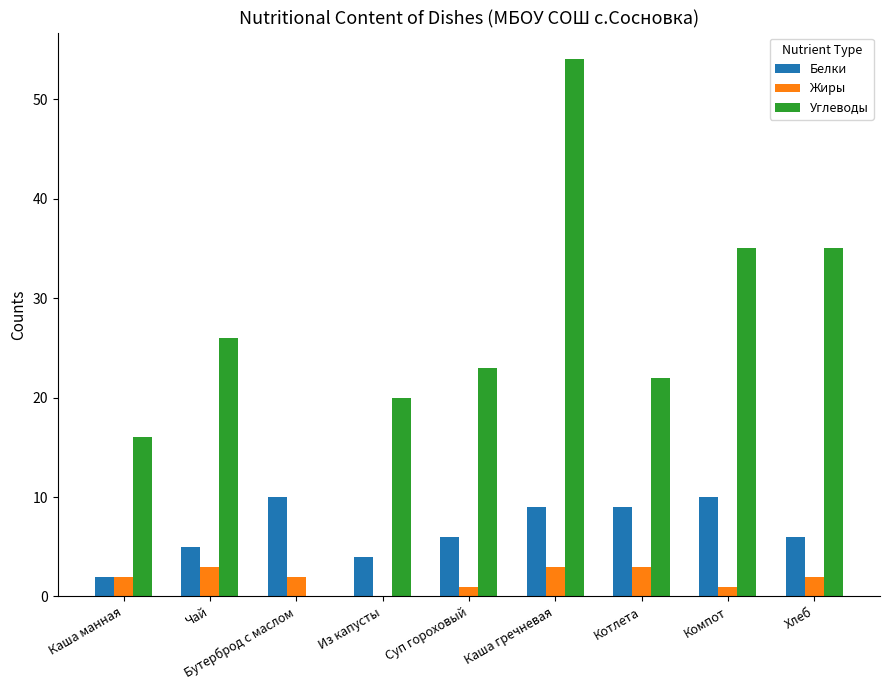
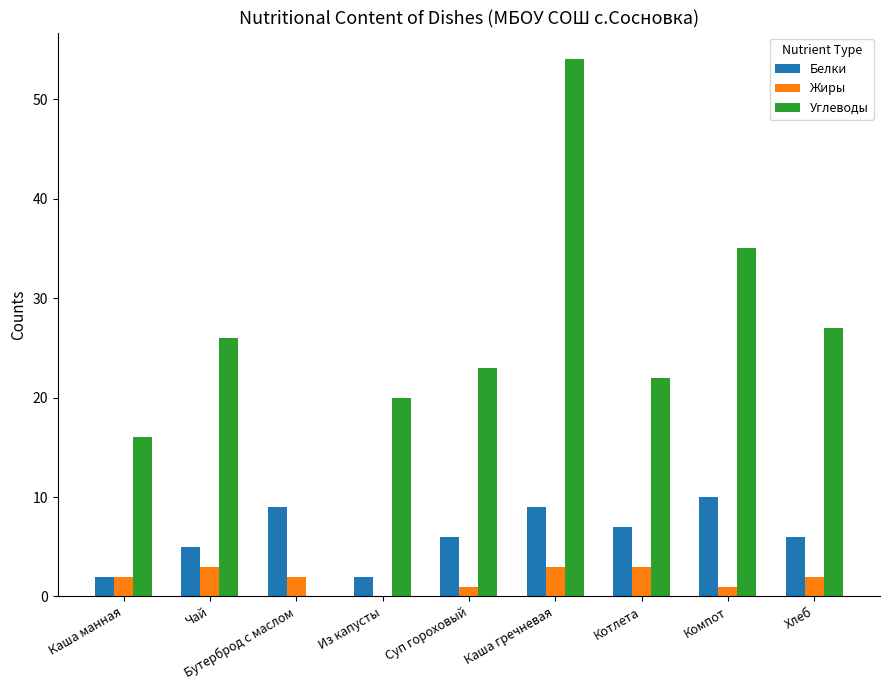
Белки, Бутерброд с маслом: 10 -> 9
Белки, Из капусты: 4 -> 2
Белки, Котлета: 9 -> 7
Углеводы, Хлеб: 35 -> 27
